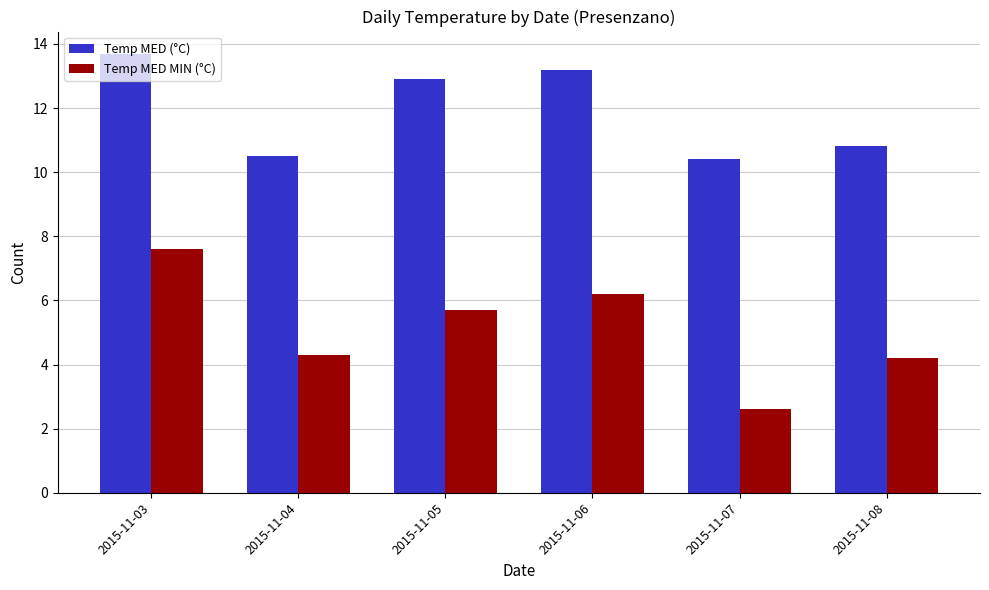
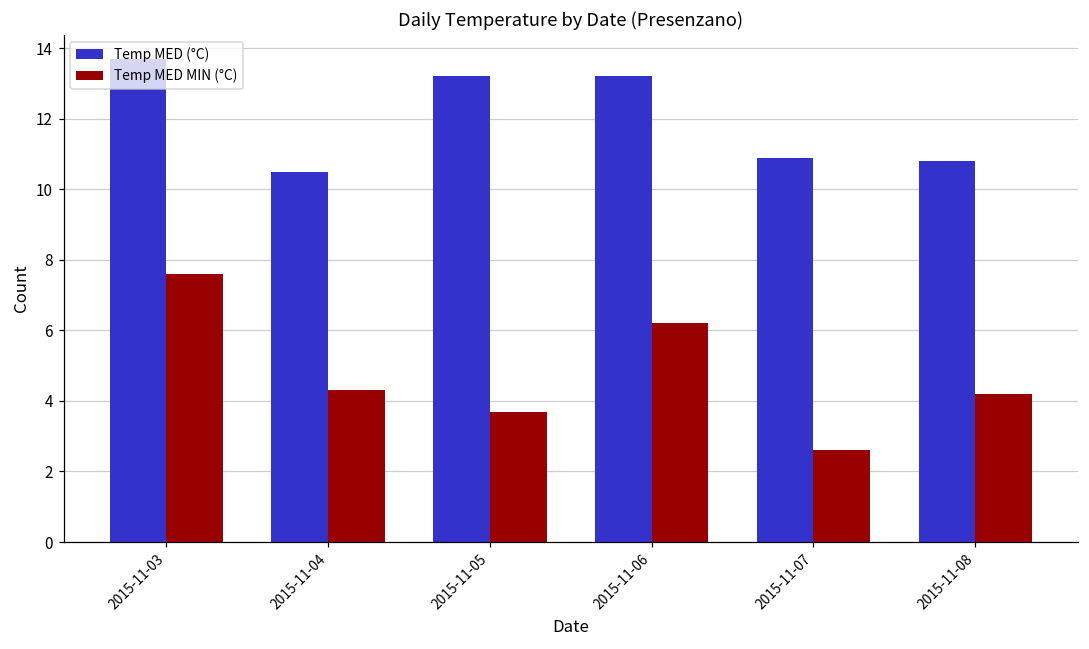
Temp MED (°C), 2015-11-05: 12.9 -> 13.2
Temp MED MIN (°C), 2015-11-05: 5.7 -> 3.7
Temp MED (°C), 2015-11-07: 10.4 -> 10.9
